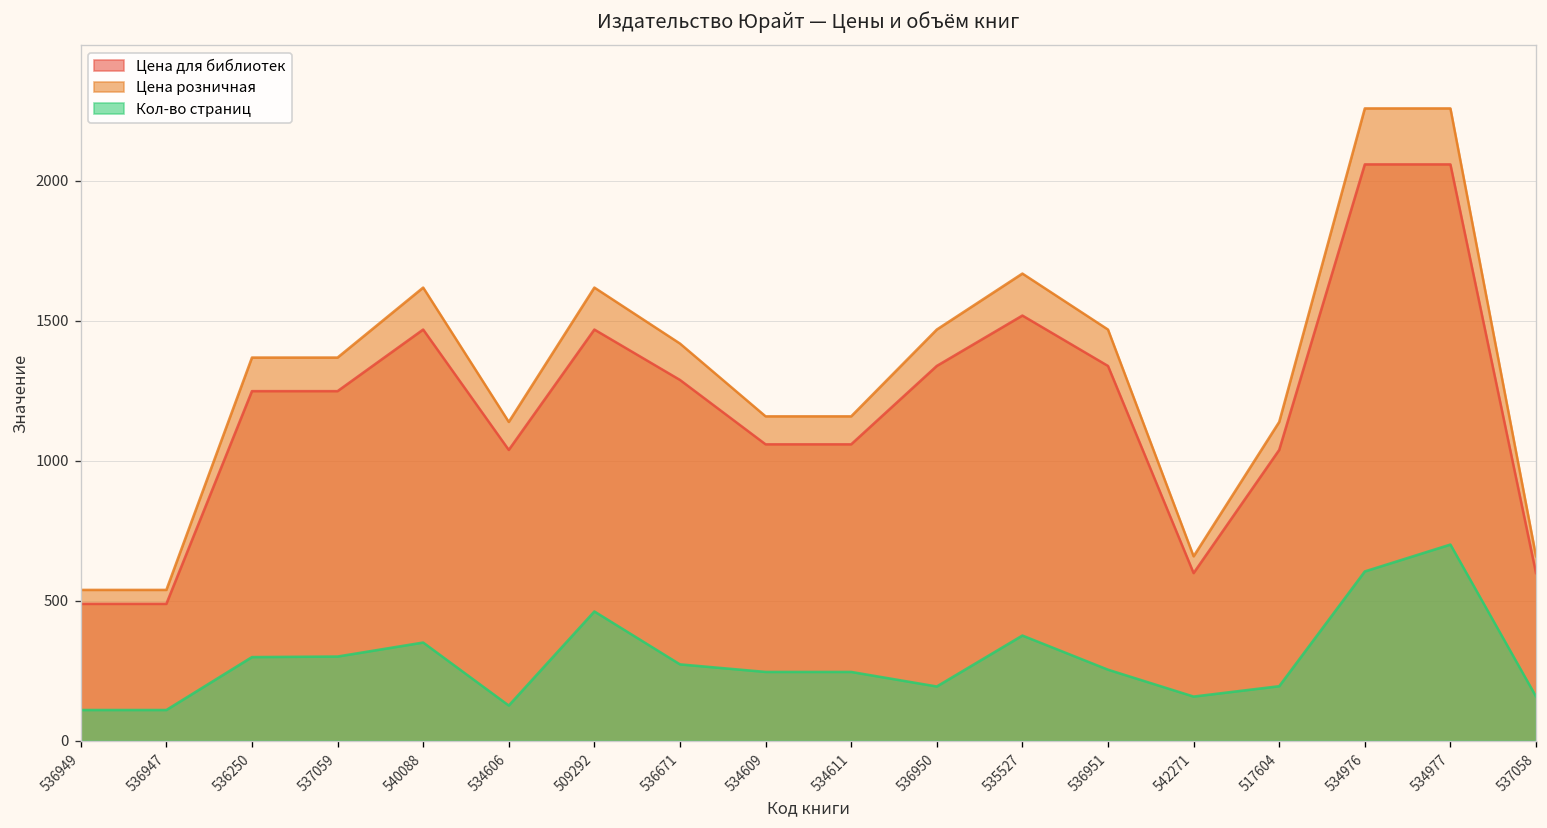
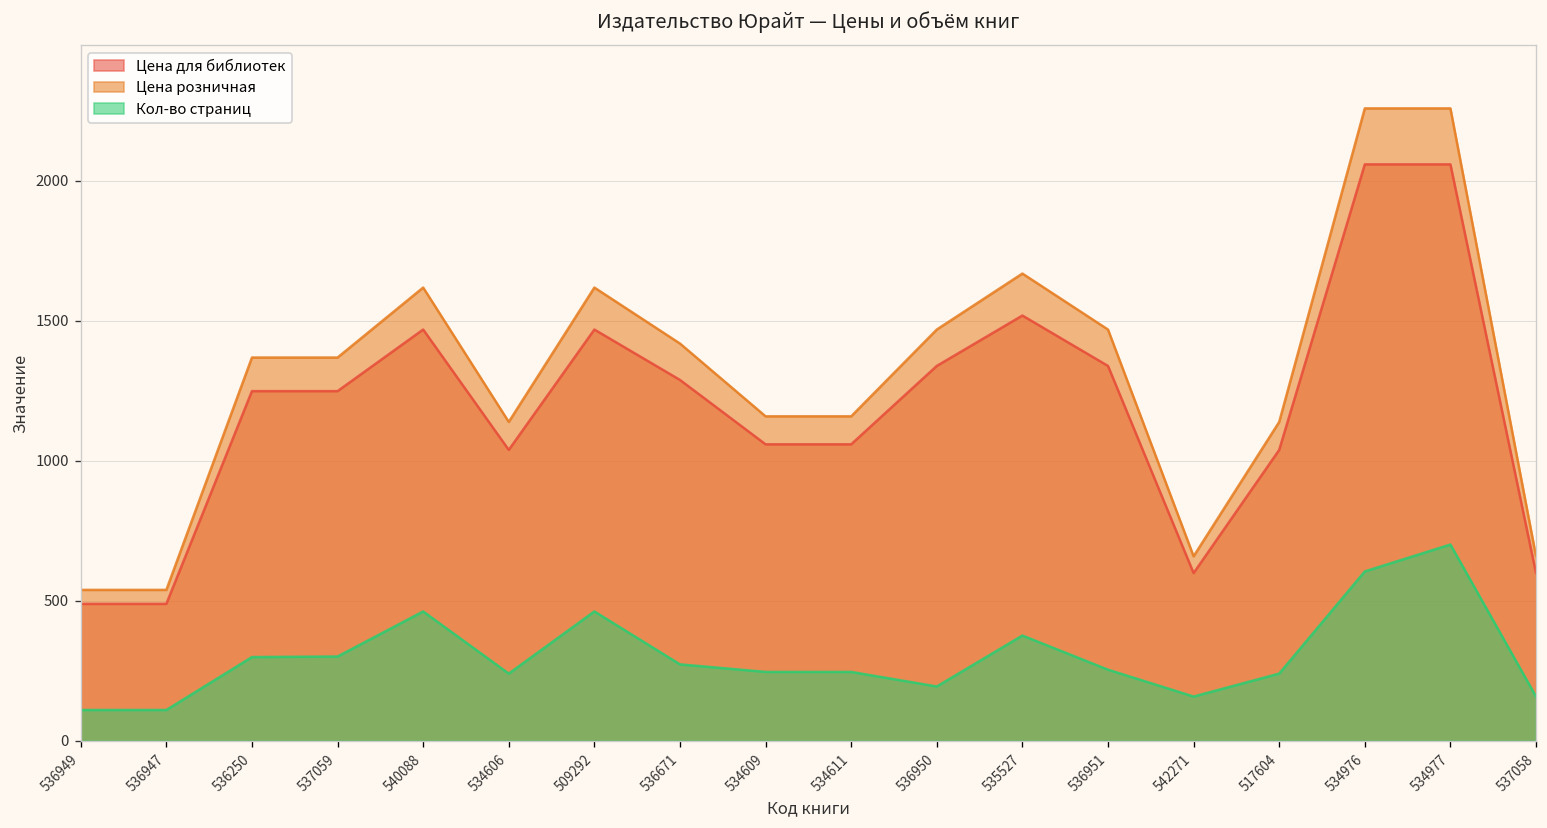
Кол-во страниц, 540088: 350 -> 460
Кол-во страниц, 534606: 130 -> 240
Кол-во страниц, 517604: 200 -> 240
